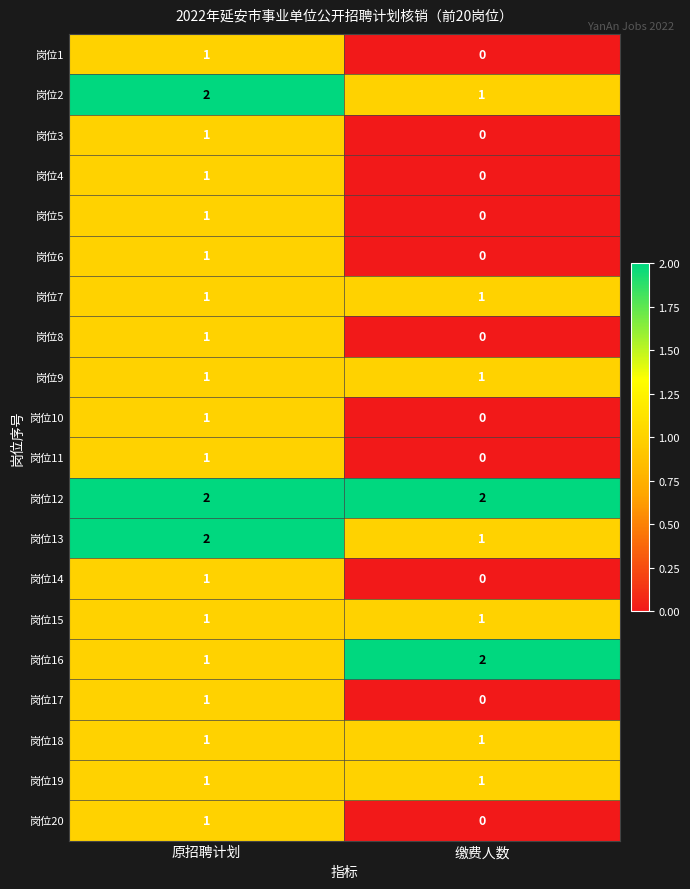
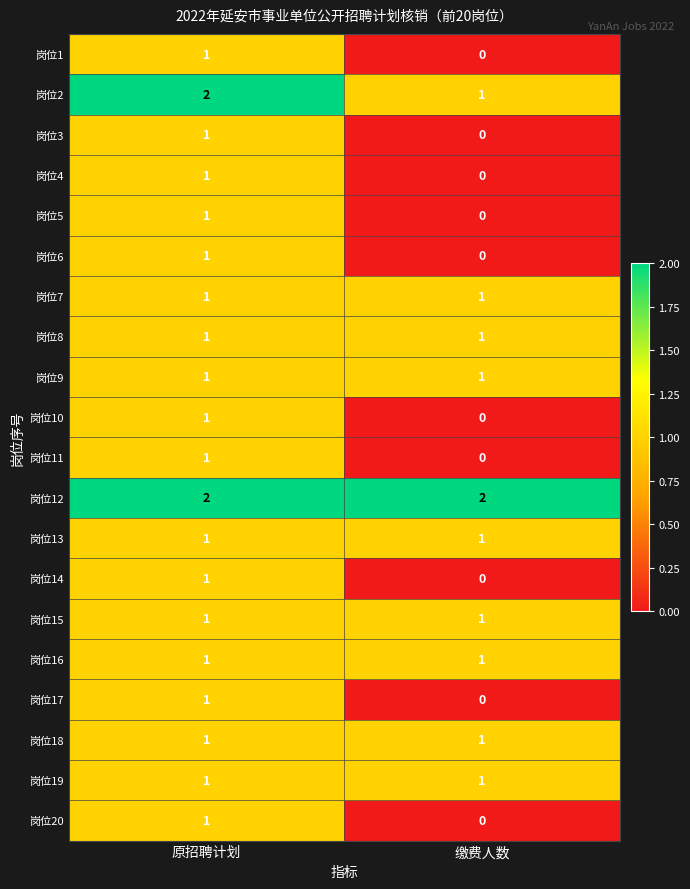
岗位8, 缴费人数: 0 -> 1
岗位13, 原招聘计划: 2 -> 1
岗位16, 缴费人数: 2 -> 1
